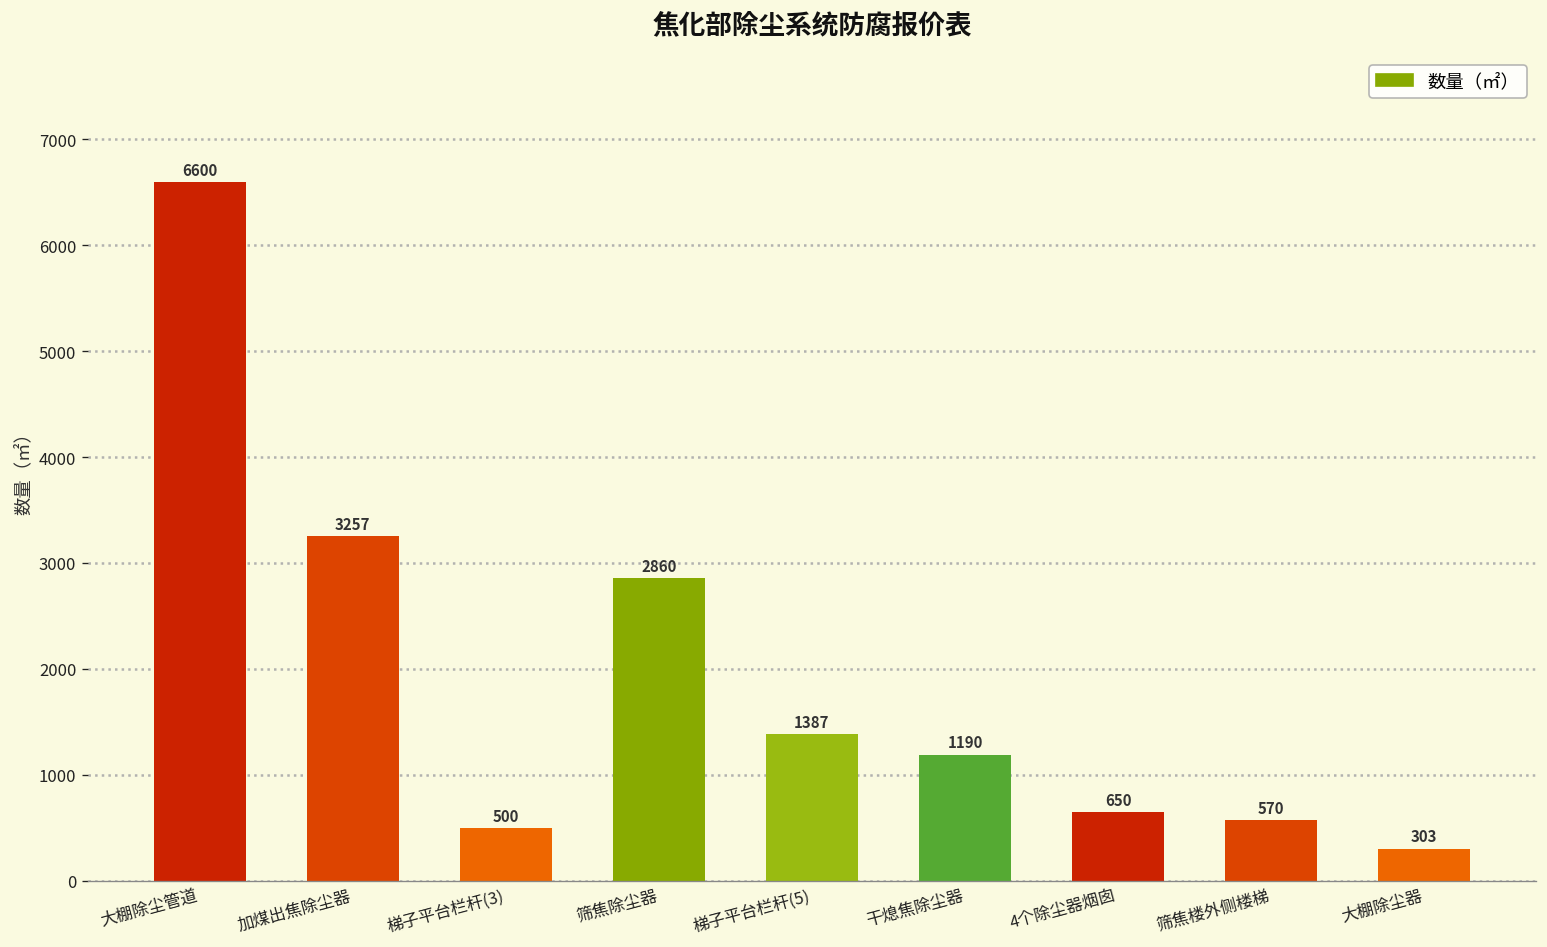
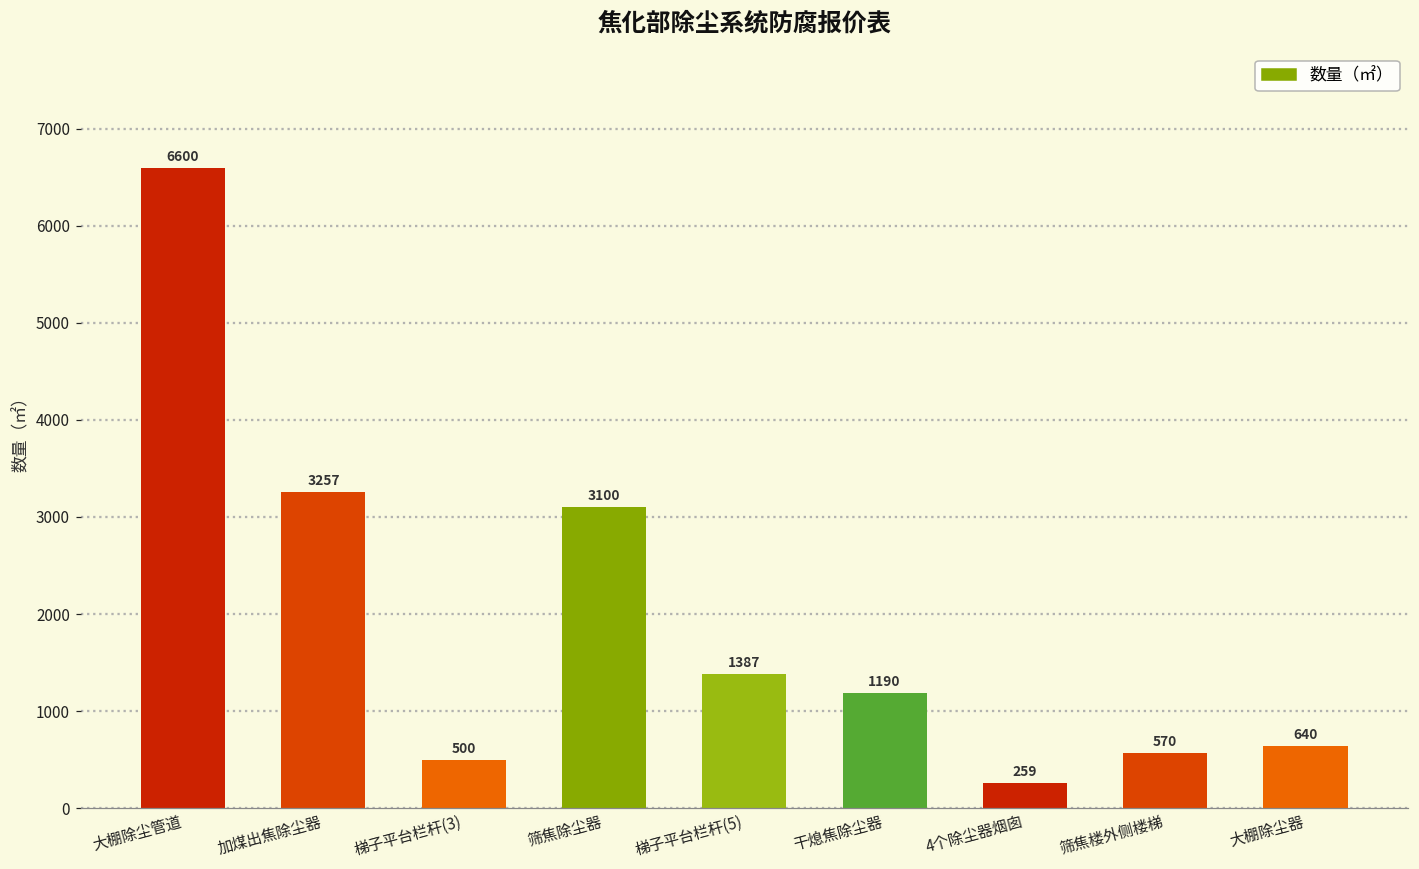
筛焦除尘器: 2860 -> 3100
4个除尘器烟囱: 650 -> 259
大棚除尘器: 303 -> 640
